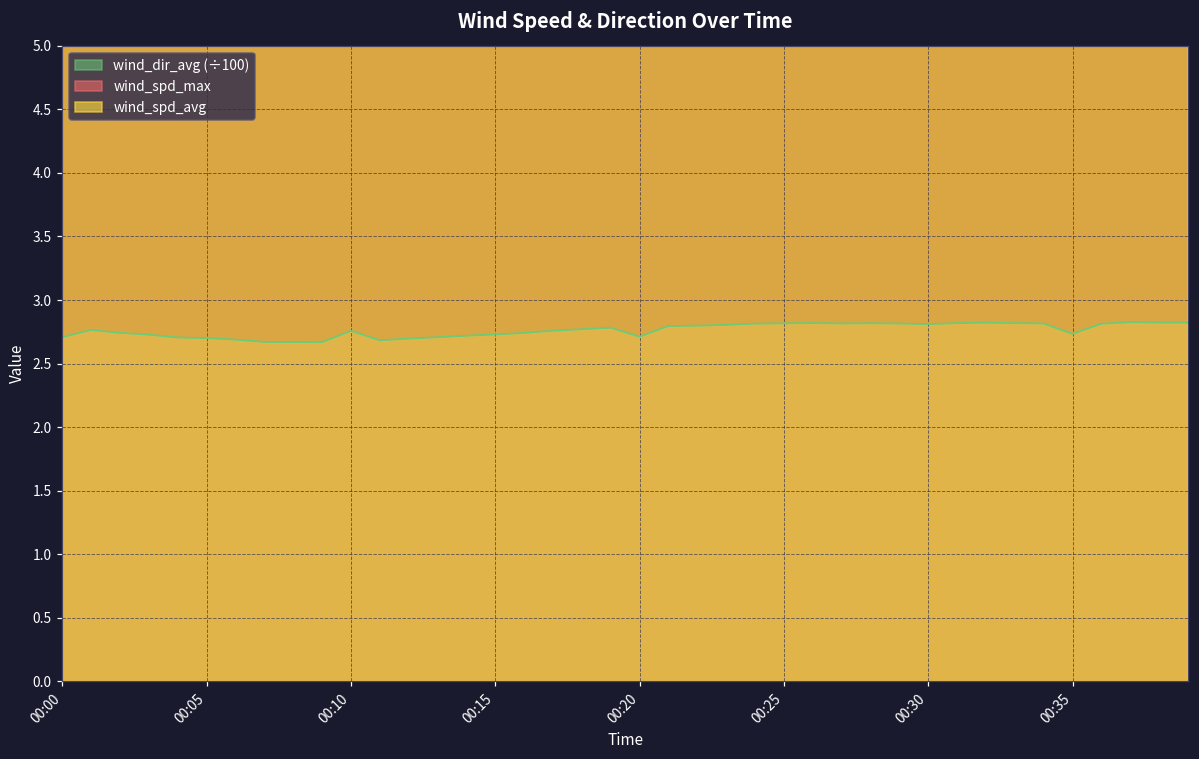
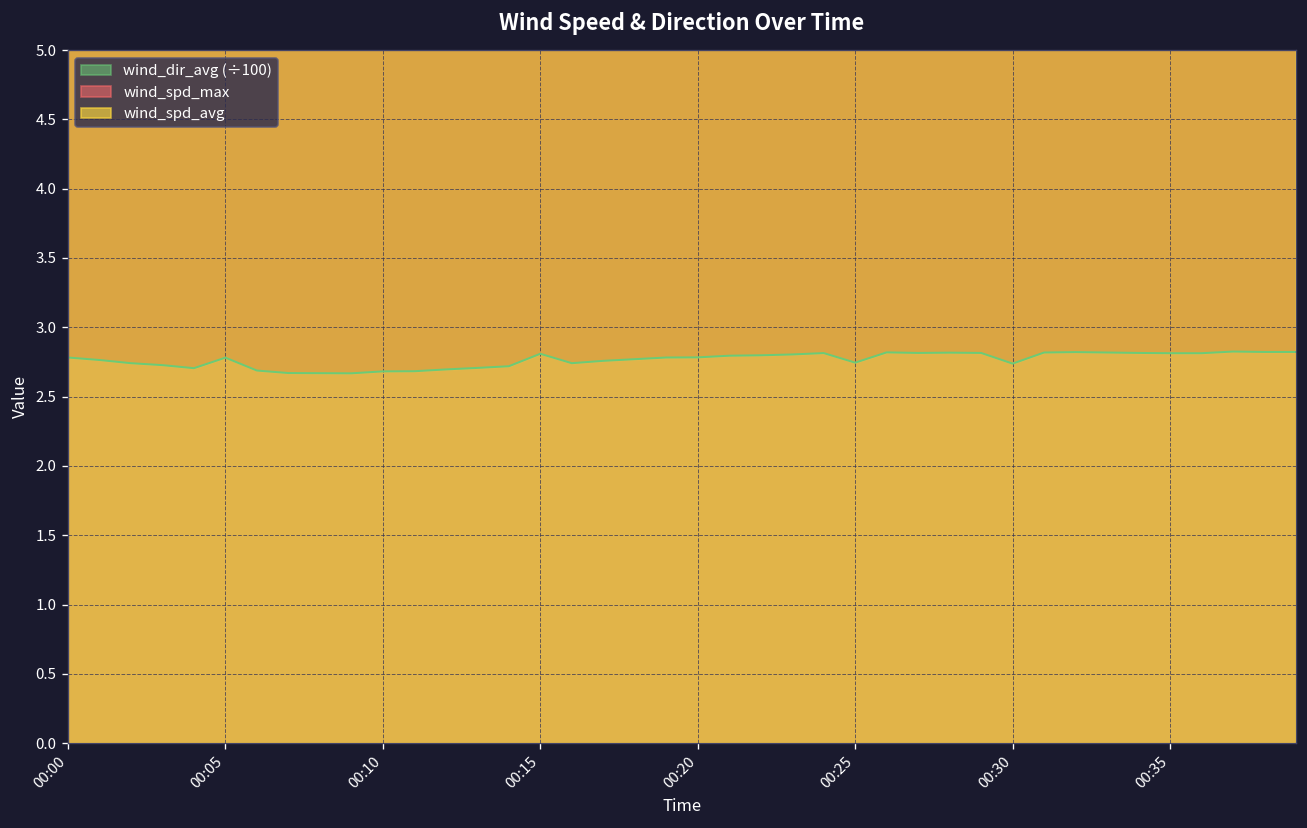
wind_dir_avg (÷100), 00:00: 2.71 -> 2.78
wind_dir_avg (÷100), 00:05: 2.70 -> 2.78
wind_dir_avg (÷100), 00:10: 2.76 -> 2.68
wind_dir_avg (÷100), 00:15: 2.73 -> 2.81
wind_dir_avg (÷100), 00:20: 2.71 -> 2.78
wind_dir_avg (÷100), 00:25: 2.82 -> 2.75
wind_dir_avg (÷100), 00:30: 2.81 -> 2.74
wind_dir_avg (÷100), 00:35: 2.73 -> 2.81
